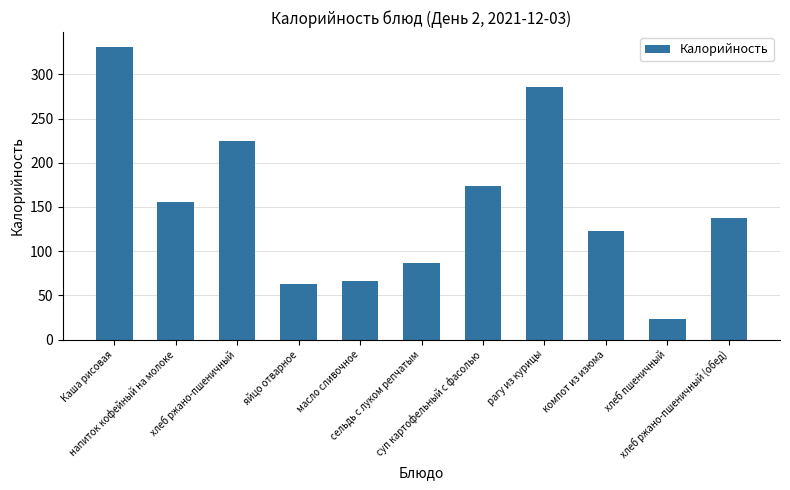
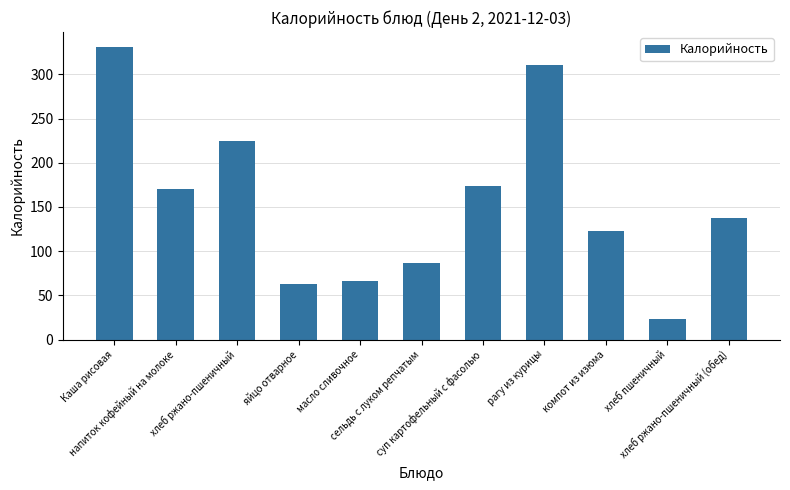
напиток кофейный на молоке: 160 -> 170
рагу из курицы: 290 -> 310
